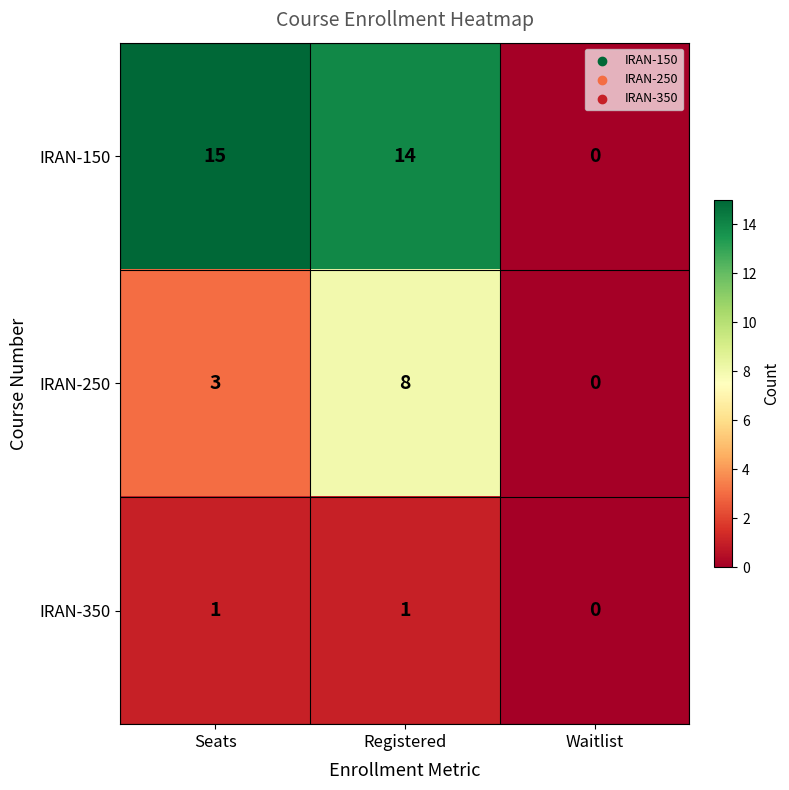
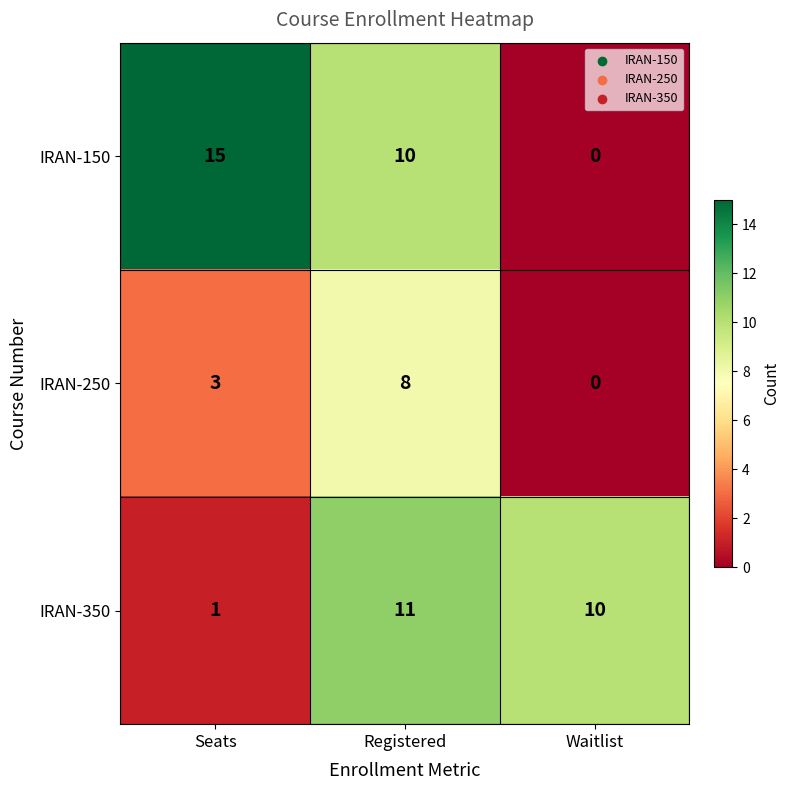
IRAN-150, Registered: 14 -> 10
IRAN-350, Registered: 1 -> 11
IRAN-350, Waitlist: 0 -> 10
